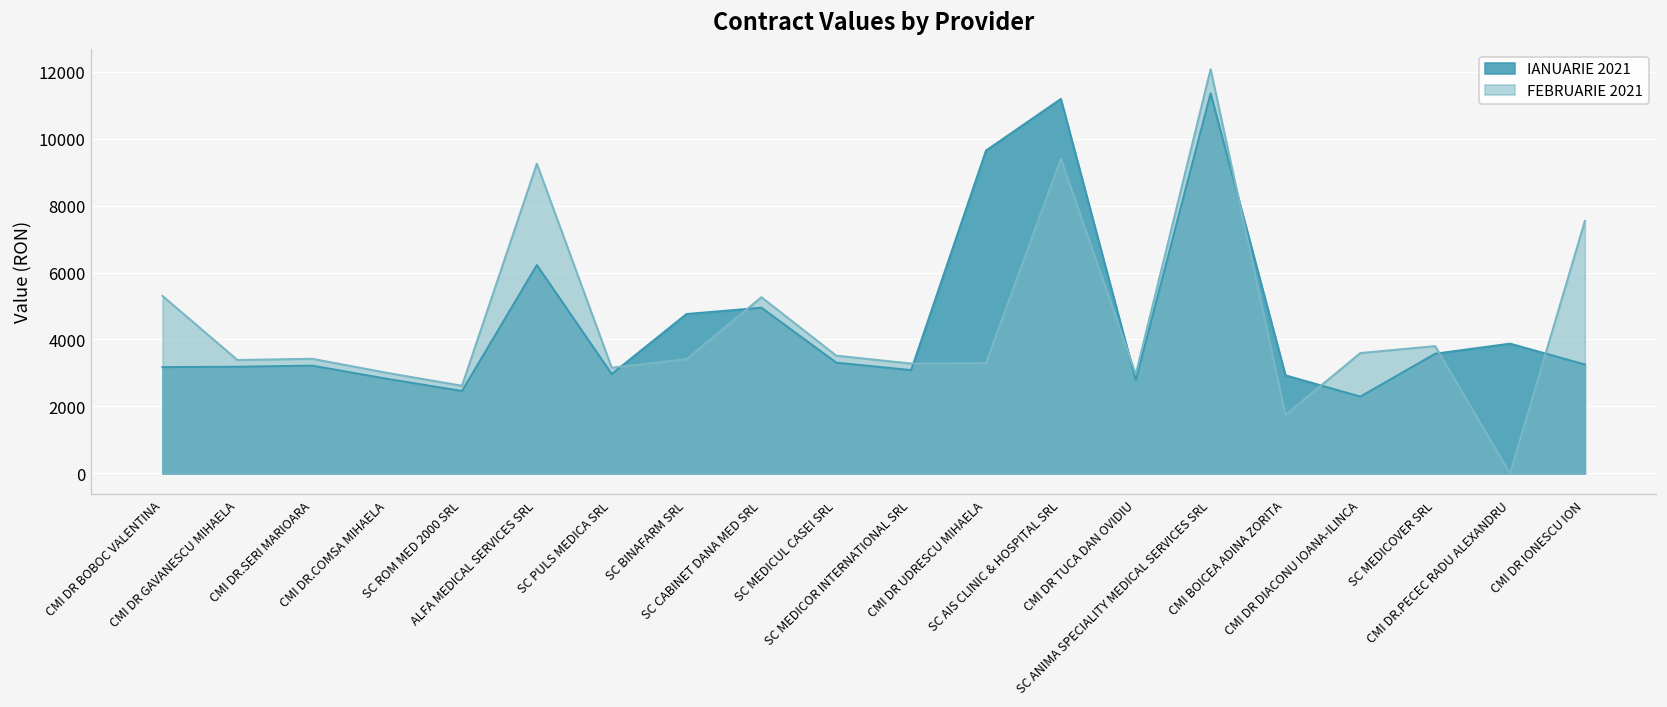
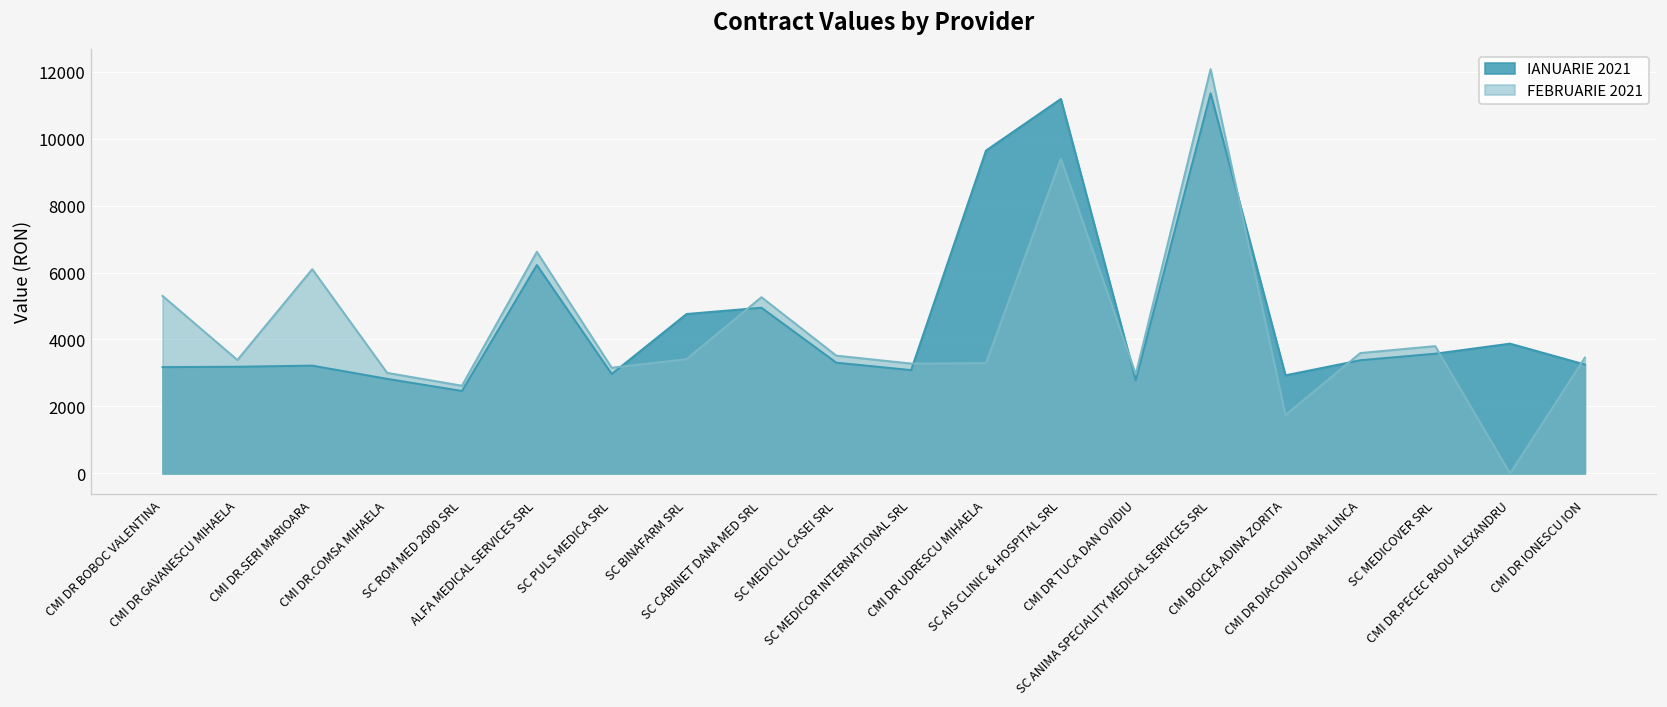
FEBRUARIE 2021, CMI DR.SERI MARIOARA: 3400 -> 6100
FEBRUARIE 2021, ALFA MEDICAL SERVICES SRL: 9200 -> 6600
IANUARIE 2021, CMI DR DIACONU IOANA-ILINCA: 2300 -> 3400
FEBRUARIE 2021, CMI DR IONESCU ION: 7500 -> 3500
